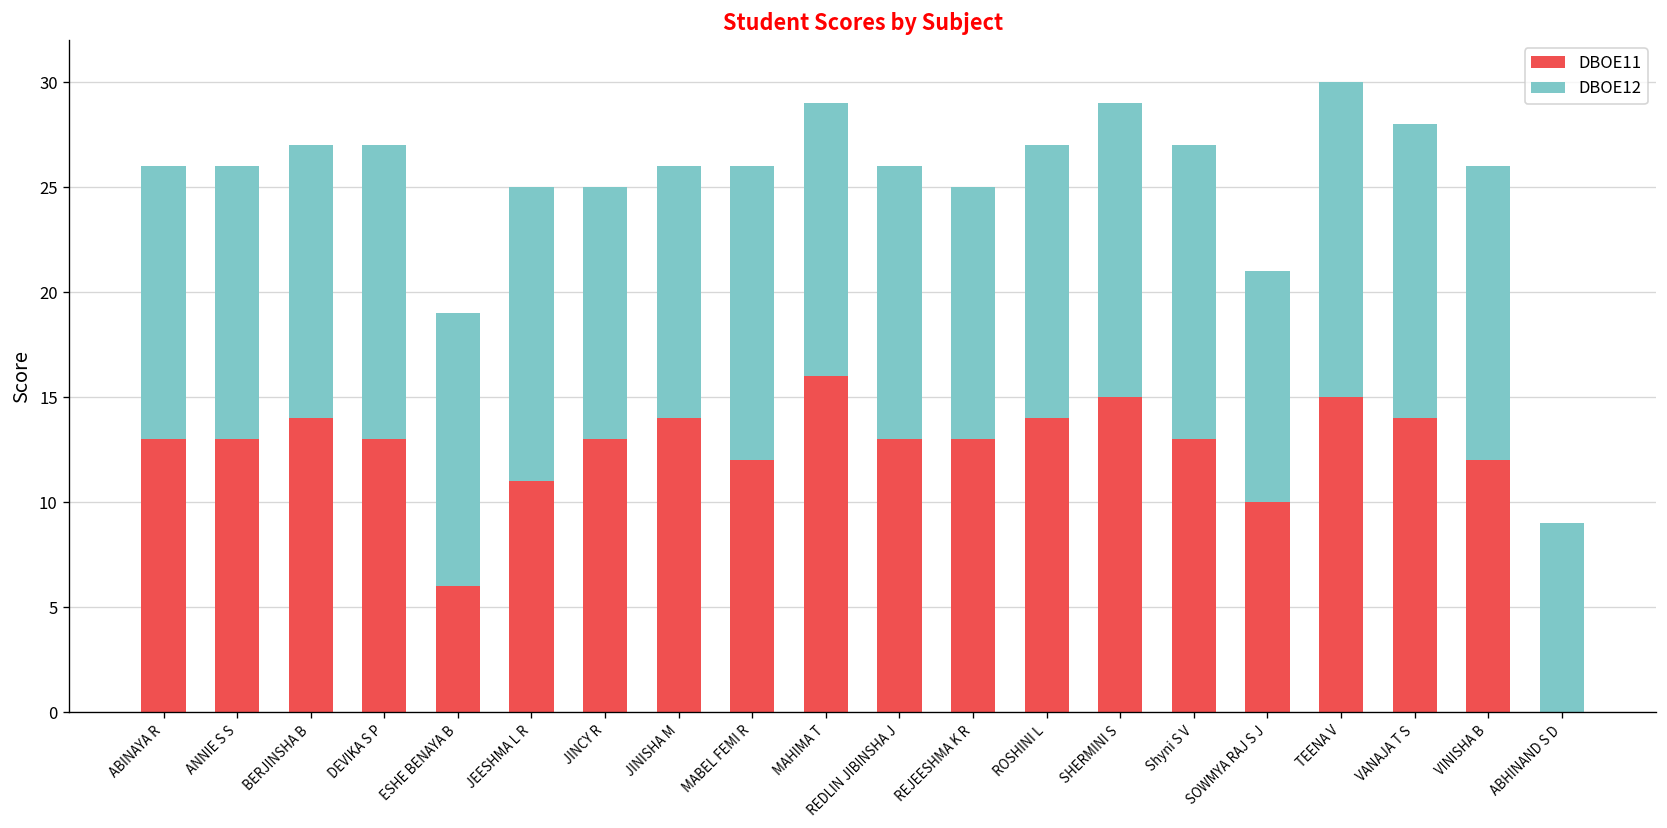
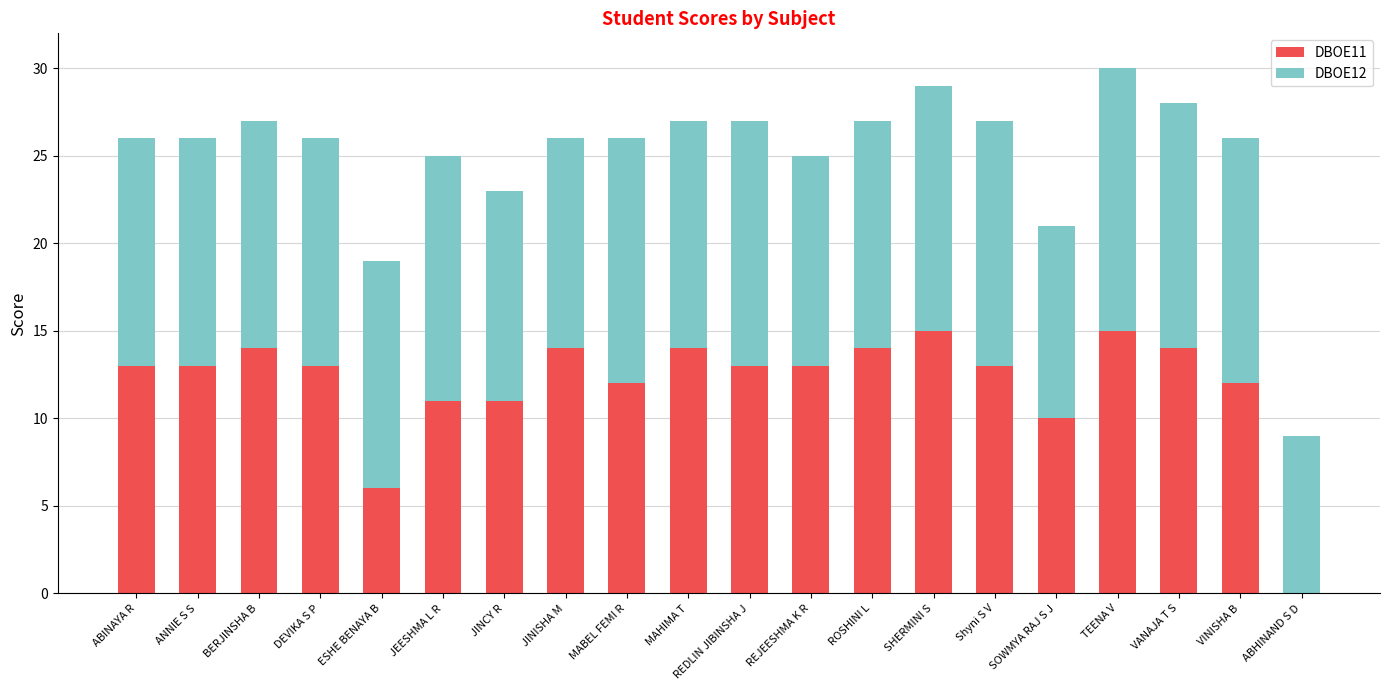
DBOE12, DEVIKA S P: 14 -> 13
DBOE11, JINCY R: 13 -> 11
DBOE11, MAHIMA T: 16 -> 14
DBOE12, REDLIN JIBINSHA J: 13 -> 14
